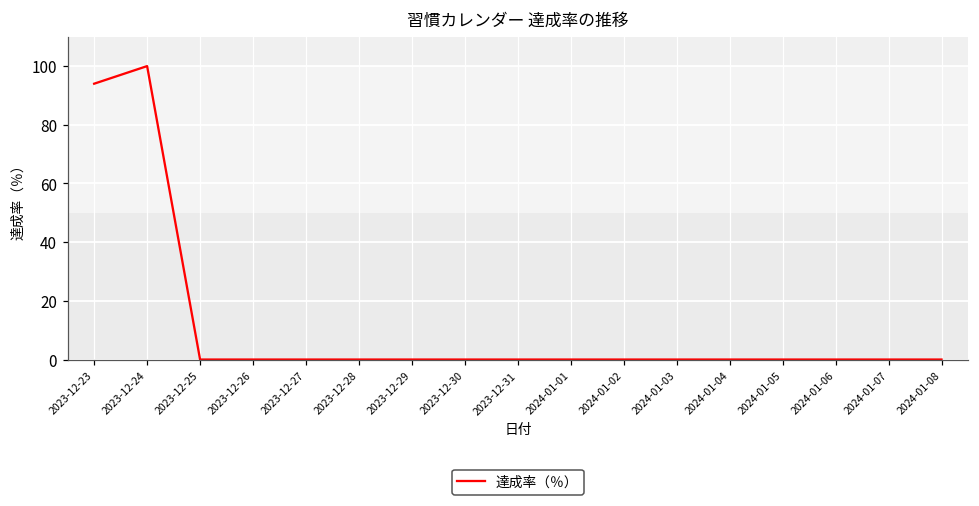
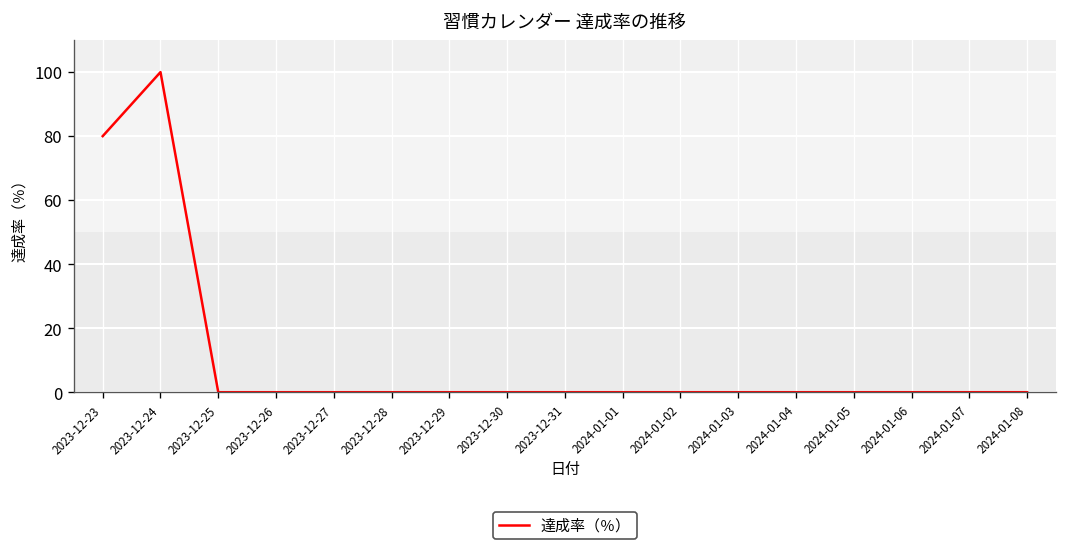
2023-12-23: 94 -> 80
